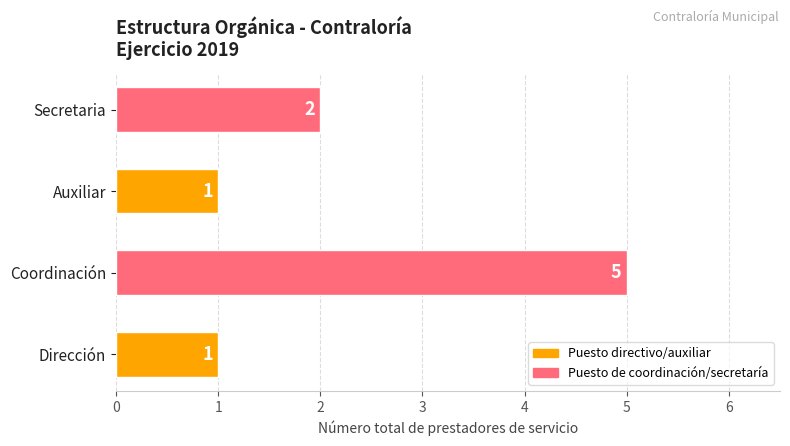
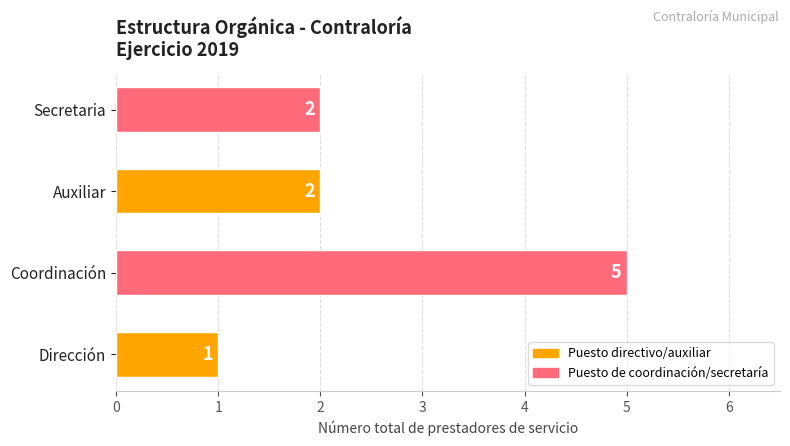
Auxiliar: 1 -> 2
